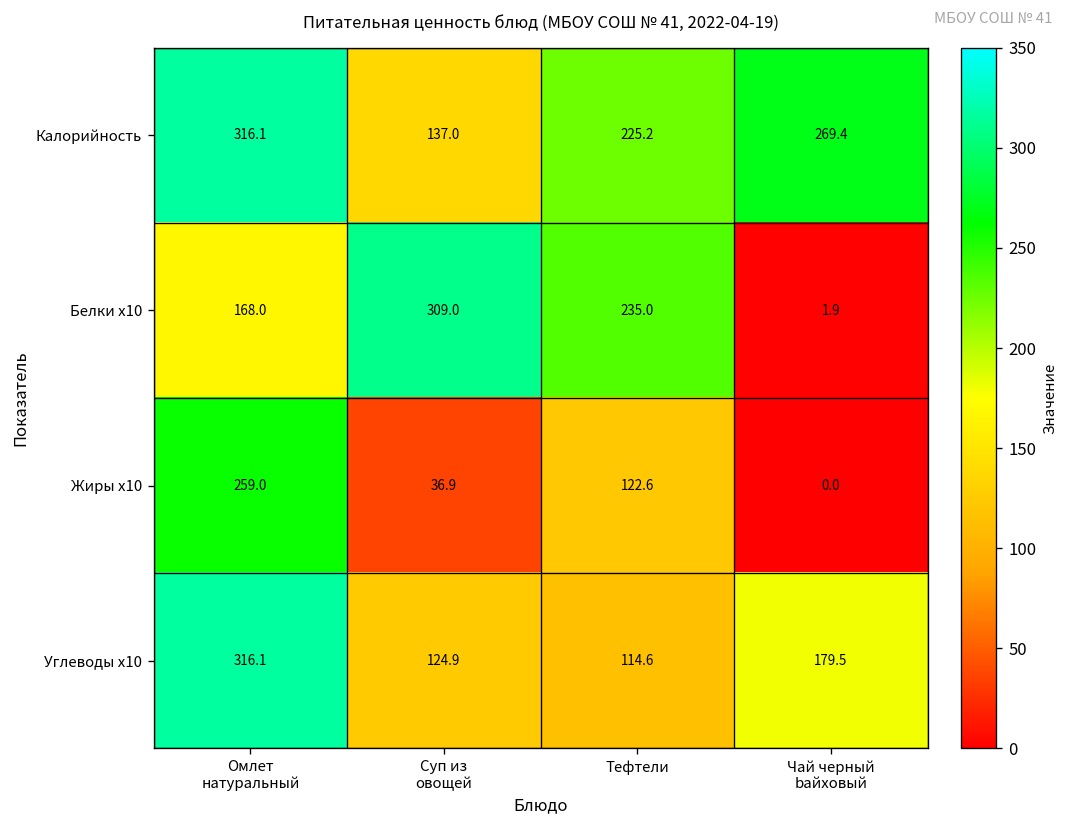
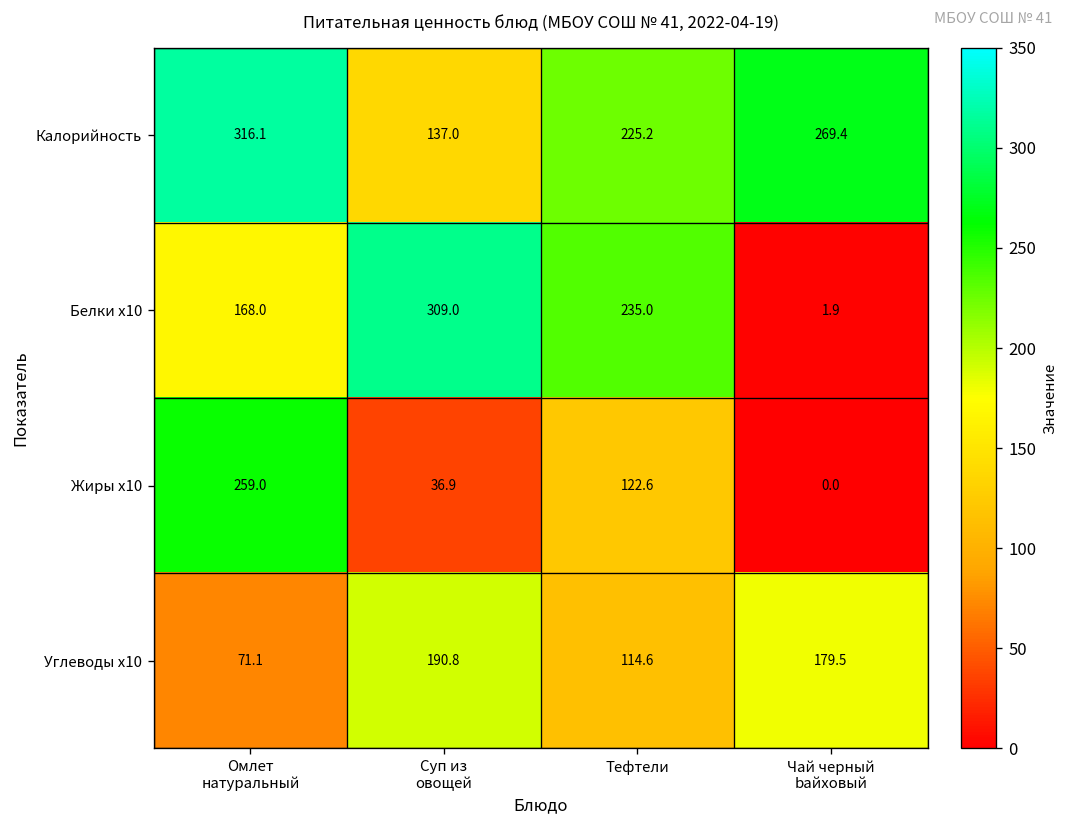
Углеводы x10, Омлет натуральный: 316.1 -> 71.1
Углеводы x10, Суп из овощей: 124.9 -> 190.8
